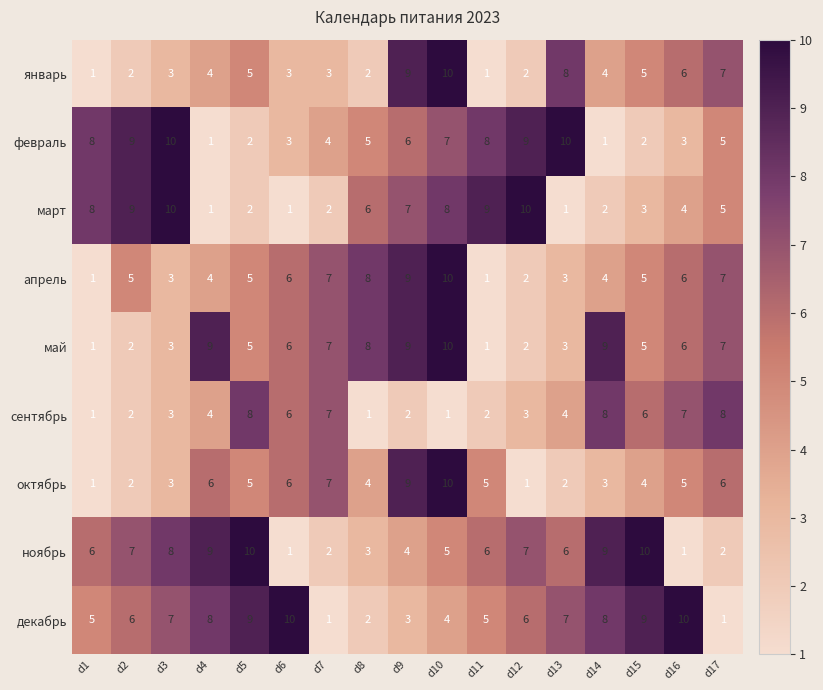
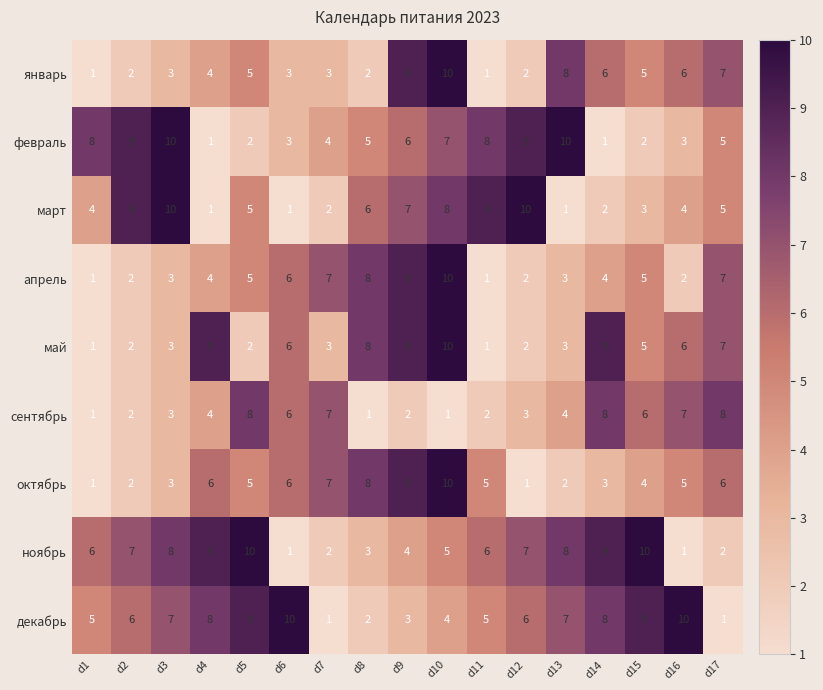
январь, d14: 4 -> 6
март, d1: 8 -> 4
март, d5: 2 -> 5
апрель, d2: 5 -> 2
апрель, d16: 6 -> 2
май, d5: 5 -> 2
май, d7: 7 -> 3
октябрь, d8: 4 -> 8
ноябрь, d13: 6 -> 8
